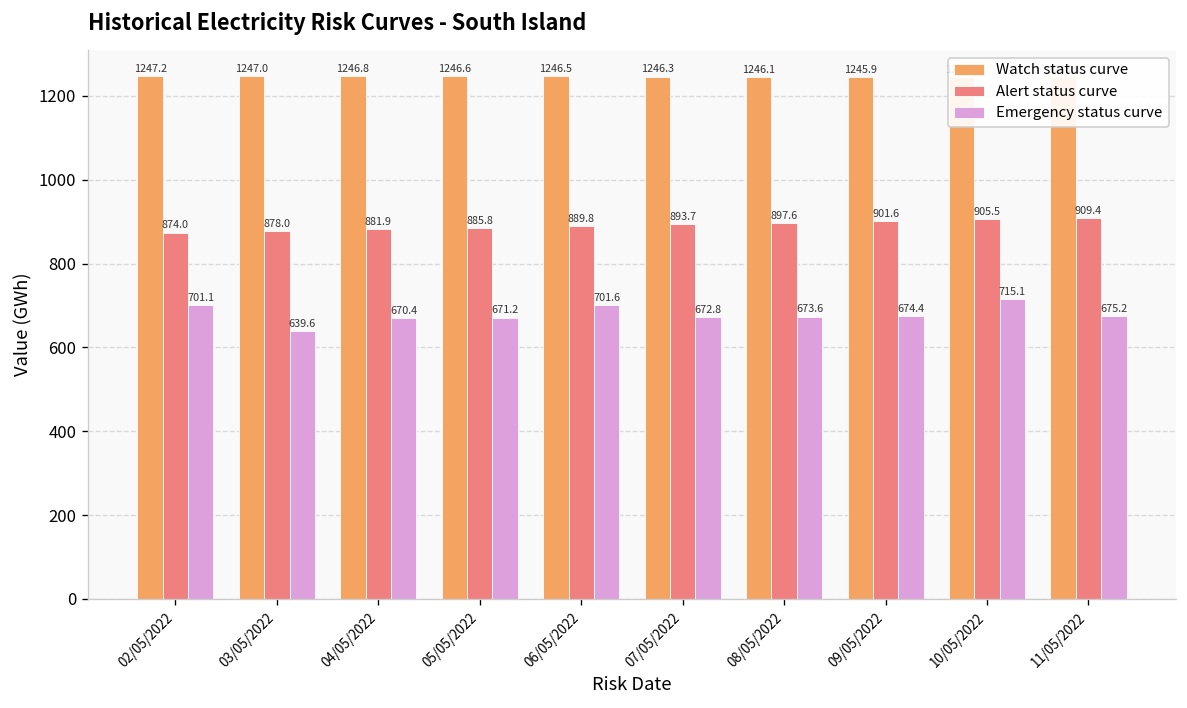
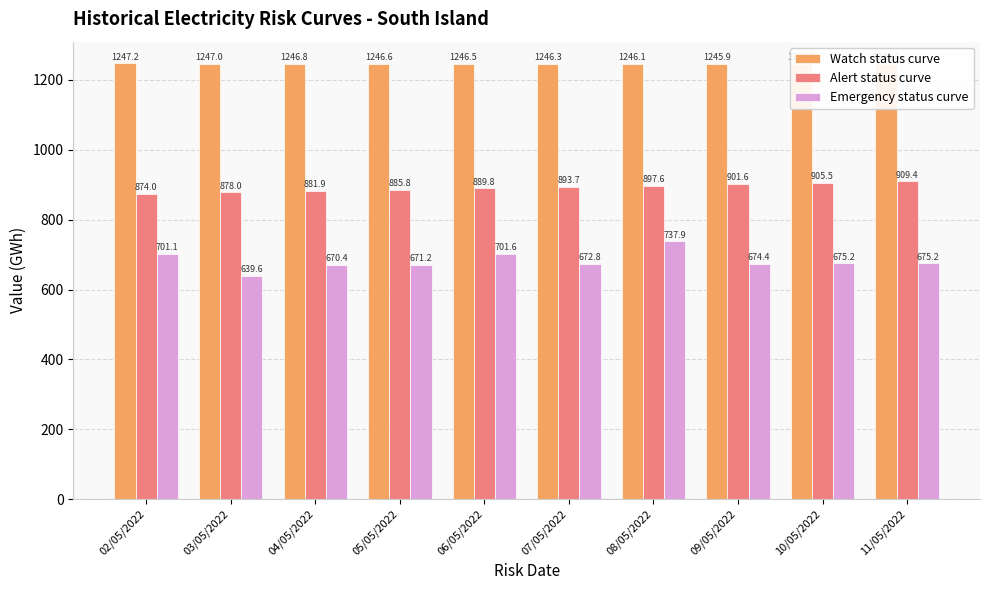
Emergency status curve, 08/05/2022: 673.6 -> 737.9
Emergency status curve, 10/05/2022: 715.1 -> 675.2
